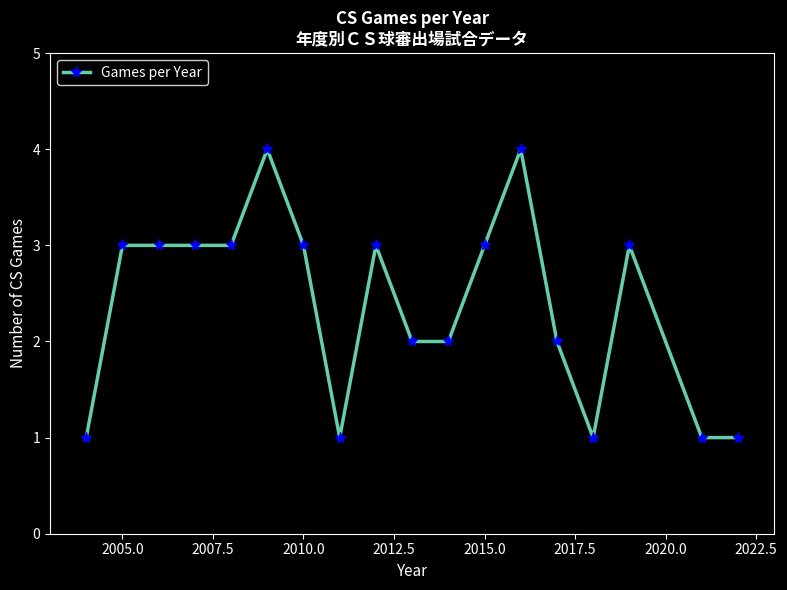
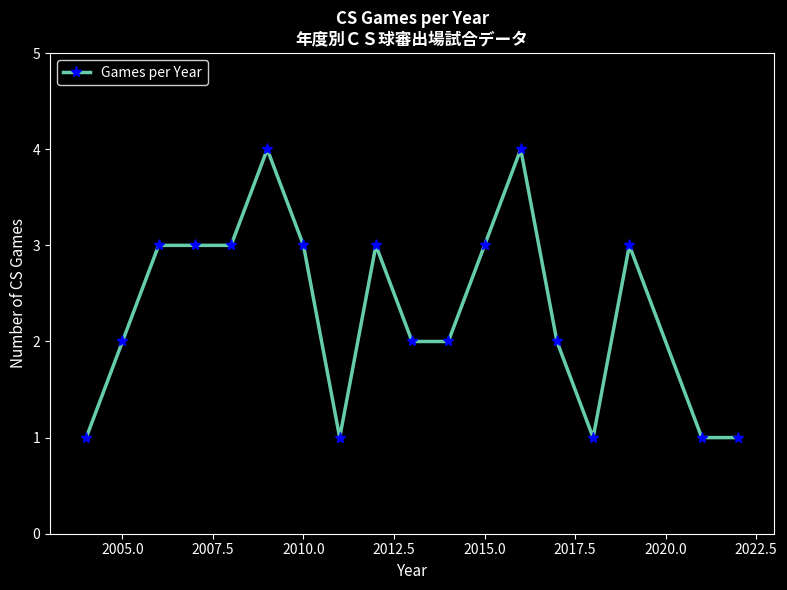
2005.0: 3 -> 2
